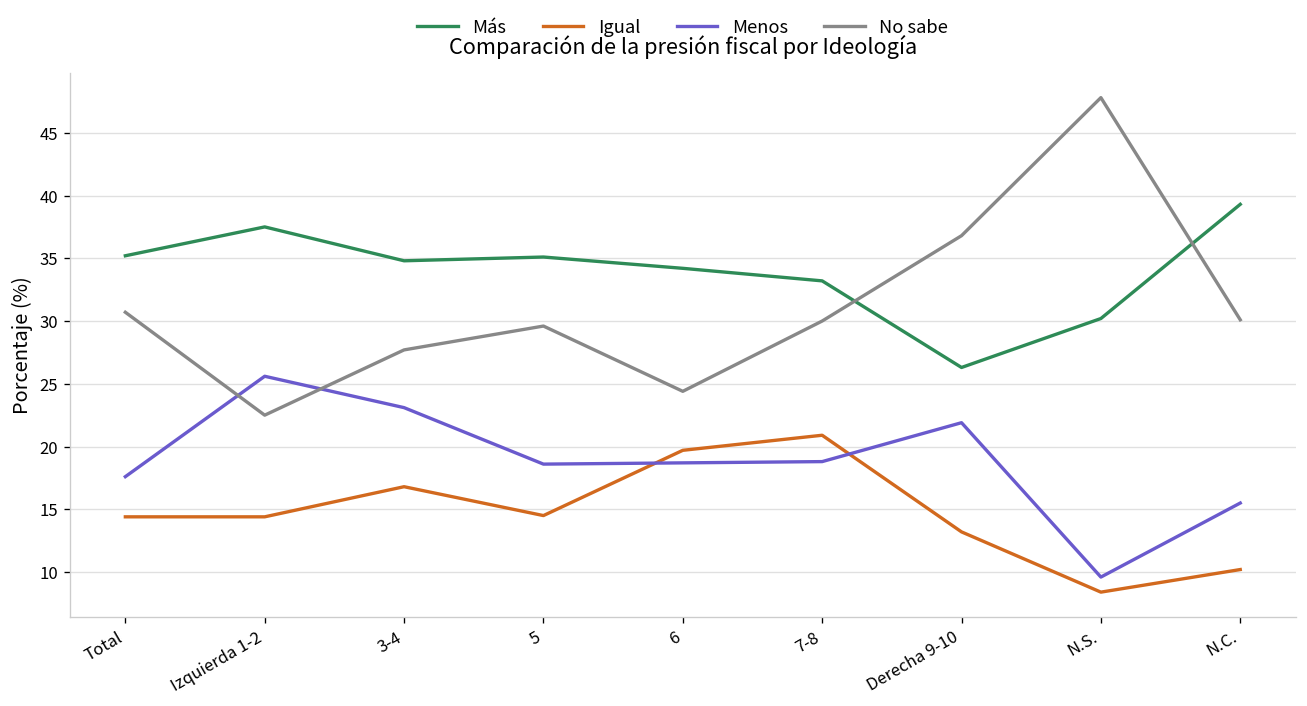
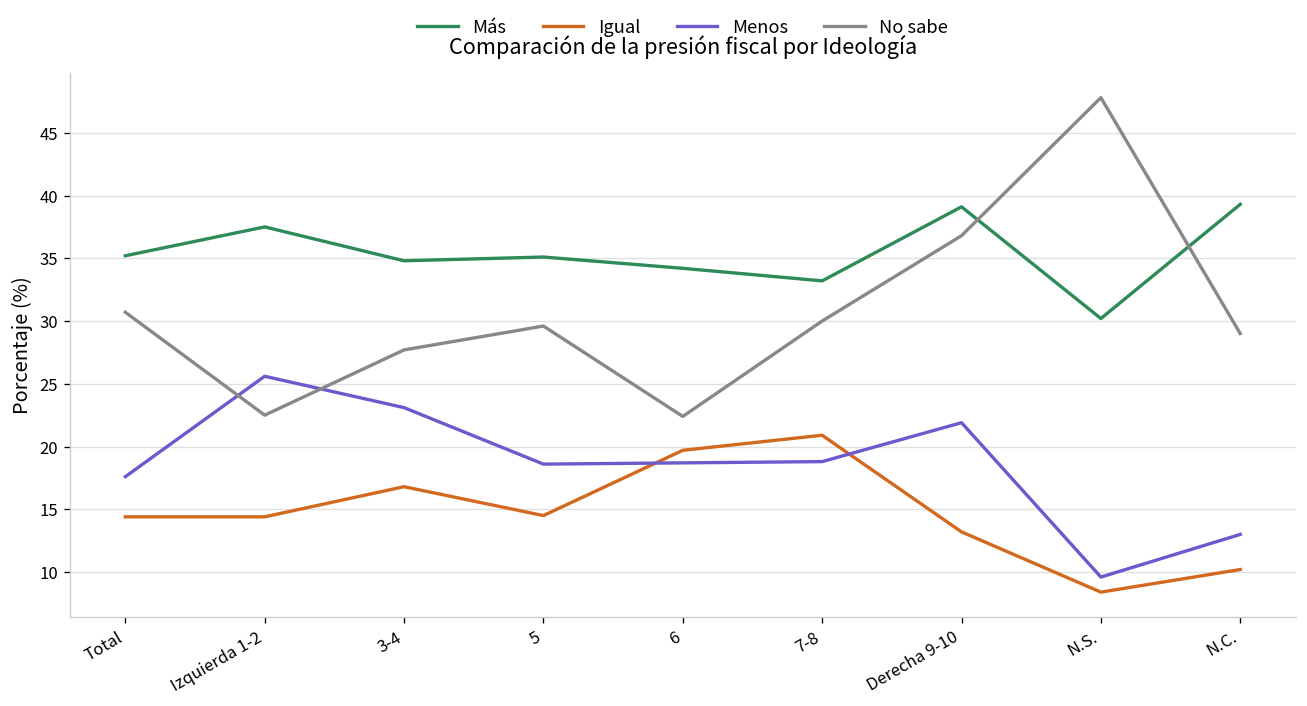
No sabe, 6: 24.4 -> 22.4
Más, Derecha 9-10: 26.3 -> 39.1
Menos, N.C.: 15.5 -> 13.0
No sabe, N.C.: 30.1 -> 29.0
